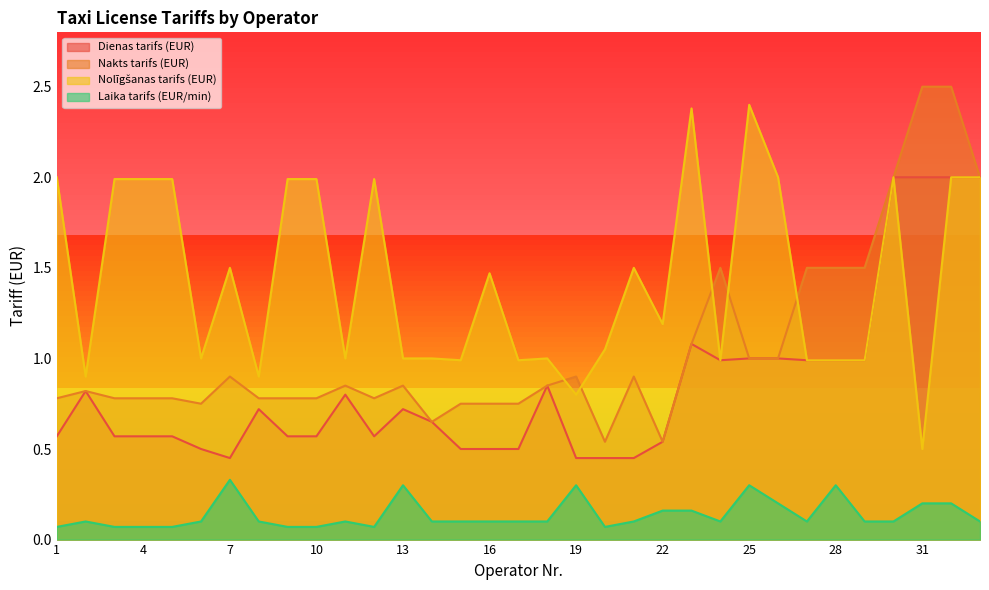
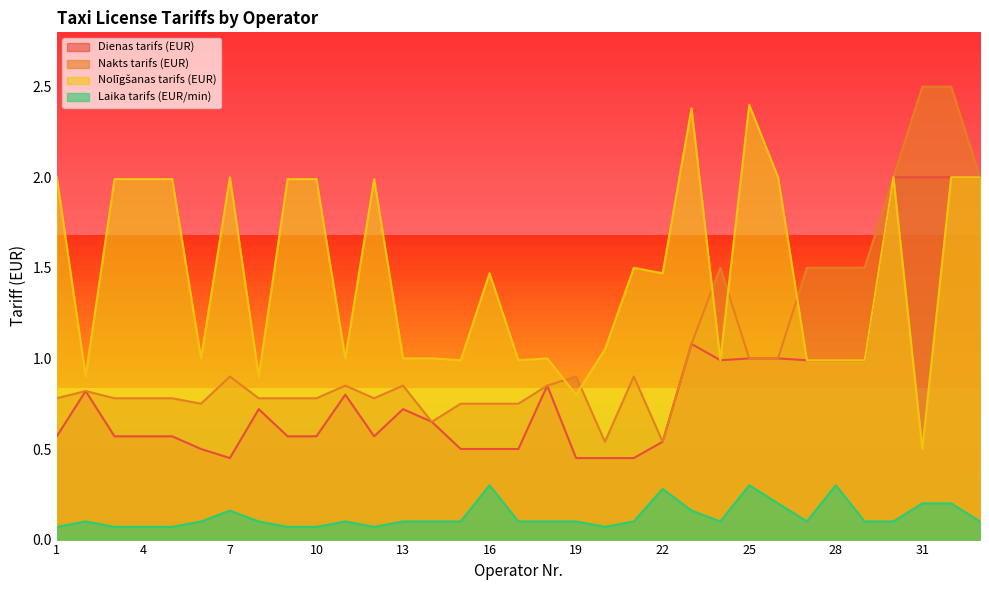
Nolīgšanas tarifs (EUR), 7: 1.5 -> 2.0
Laika tarifs (EUR/min), 7: 0.33 -> 0.16
Laika tarifs (EUR/min), 13: 0.3 -> 0.1
Laika tarifs (EUR/min), 16: 0.1 -> 0.3
Laika tarifs (EUR/min), 19: 0.3 -> 0.1
Nolīgšanas tarifs (EUR), 22: 1.19 -> 1.47
Laika tarifs (EUR/min), 22: 0.16 -> 0.28
